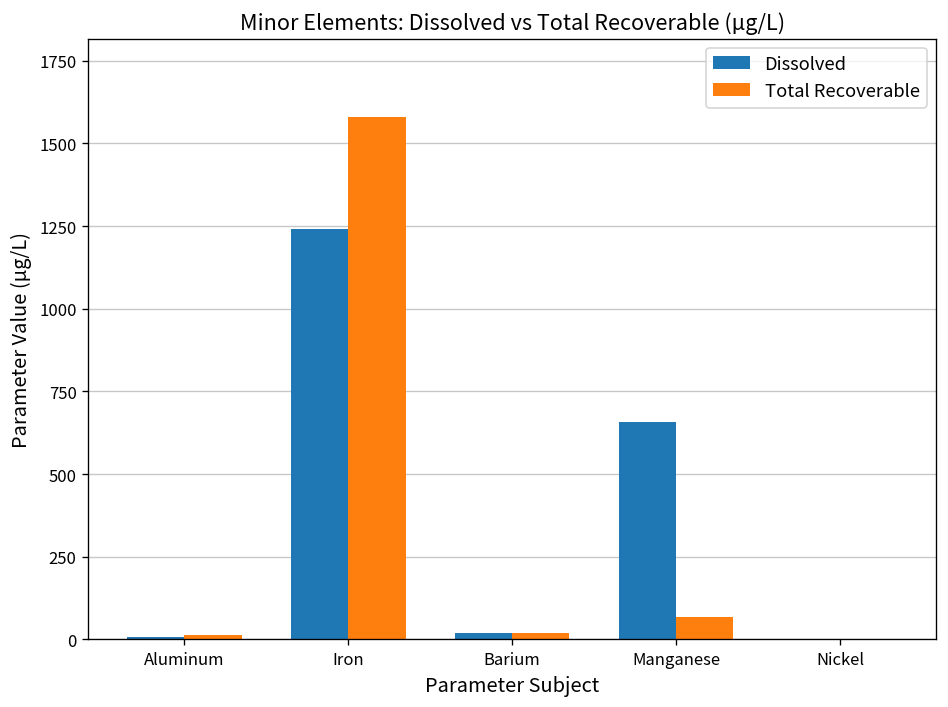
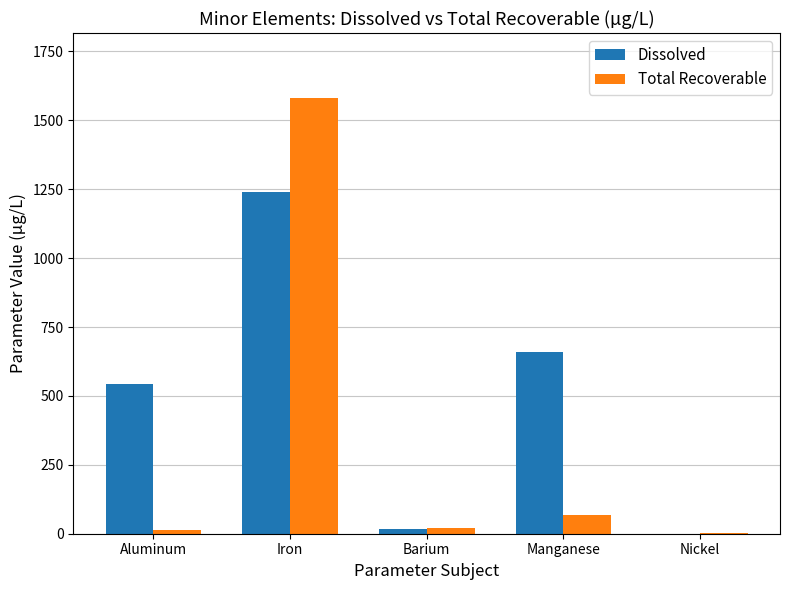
Dissolved, Aluminum: 10 -> 540
